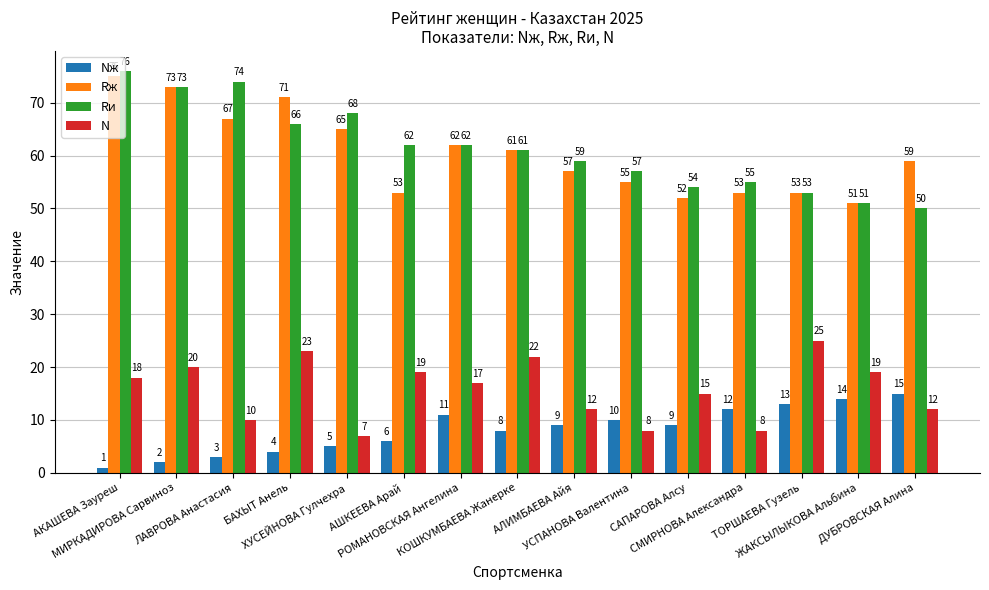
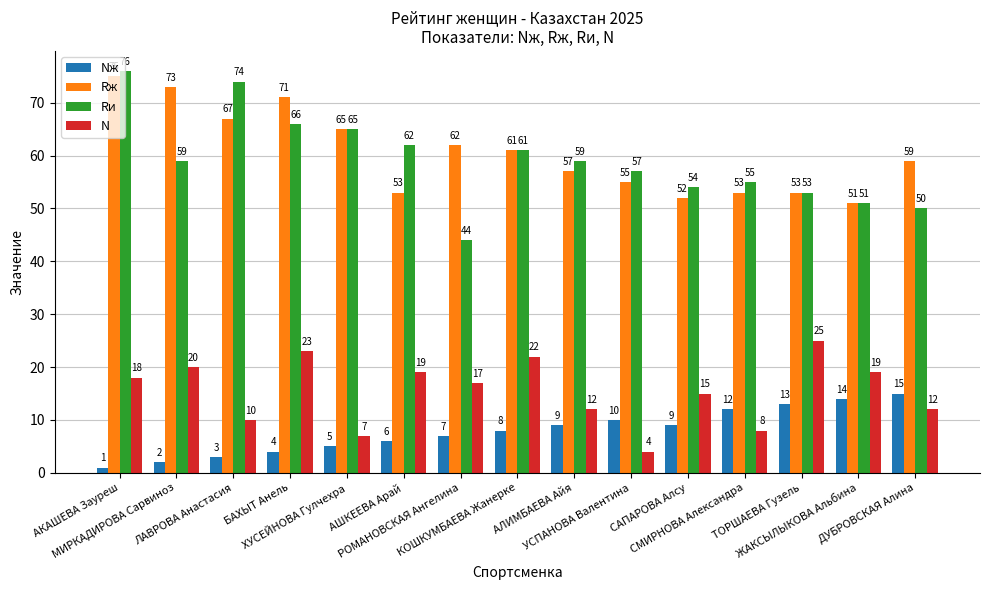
Rи, МИРКАДИРОВА Сарвиноз: 73 -> 59
Rи, ХУСЕЙНОВА Гулчехра: 68 -> 65
Nж, РОМАНОВСКАЯ Ангелина: 11 -> 7
Rи, РОМАНОВСКАЯ Ангелина: 62 -> 44
N, УСПАНОВА Валентина: 8 -> 4
